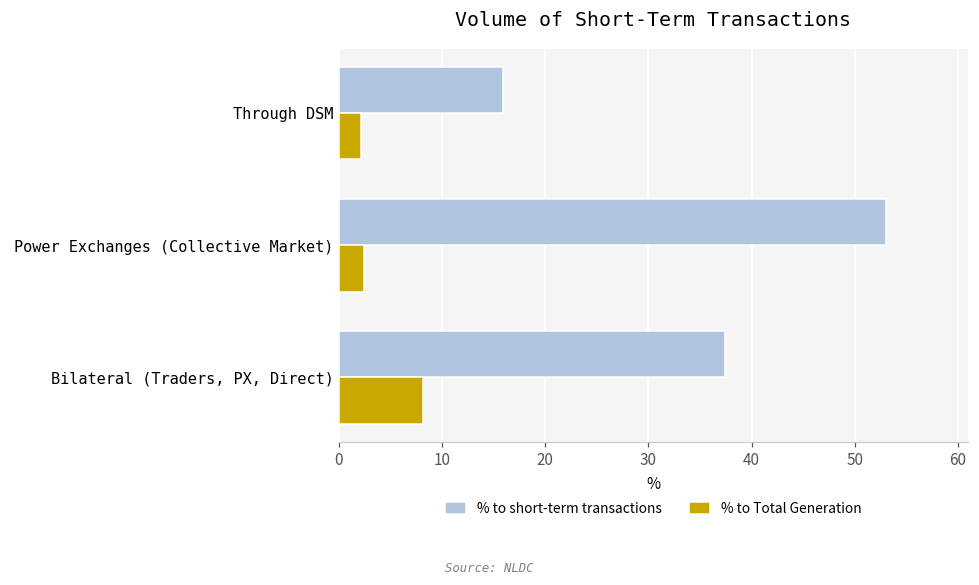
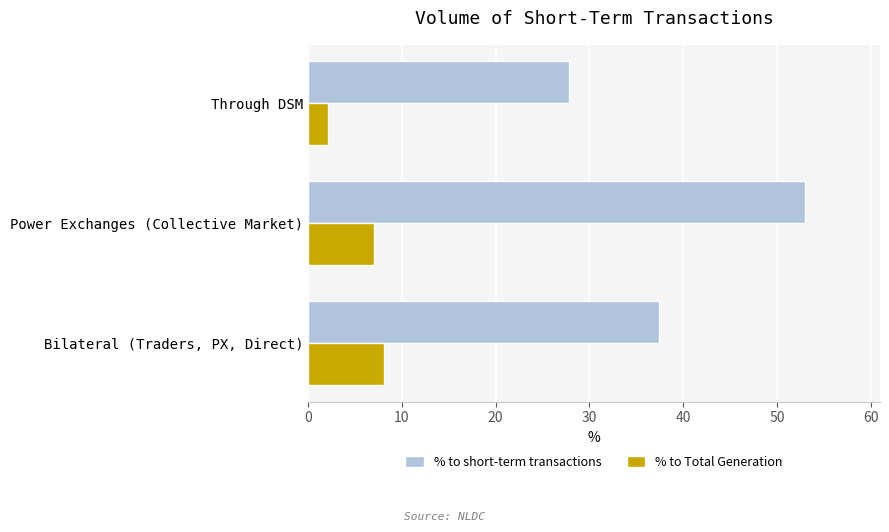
% to short-term transactions, Through DSM: 16 -> 28
% to Total Generation, Power Exchanges (Collective Market): 2 -> 7
